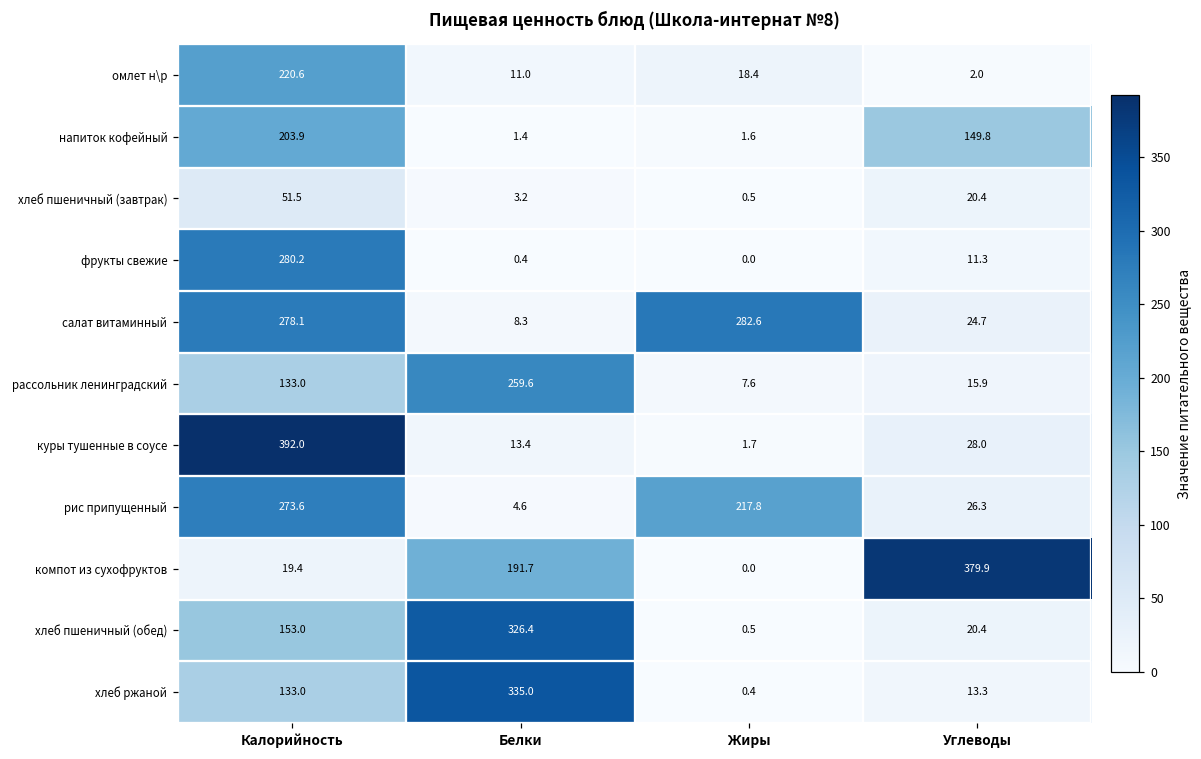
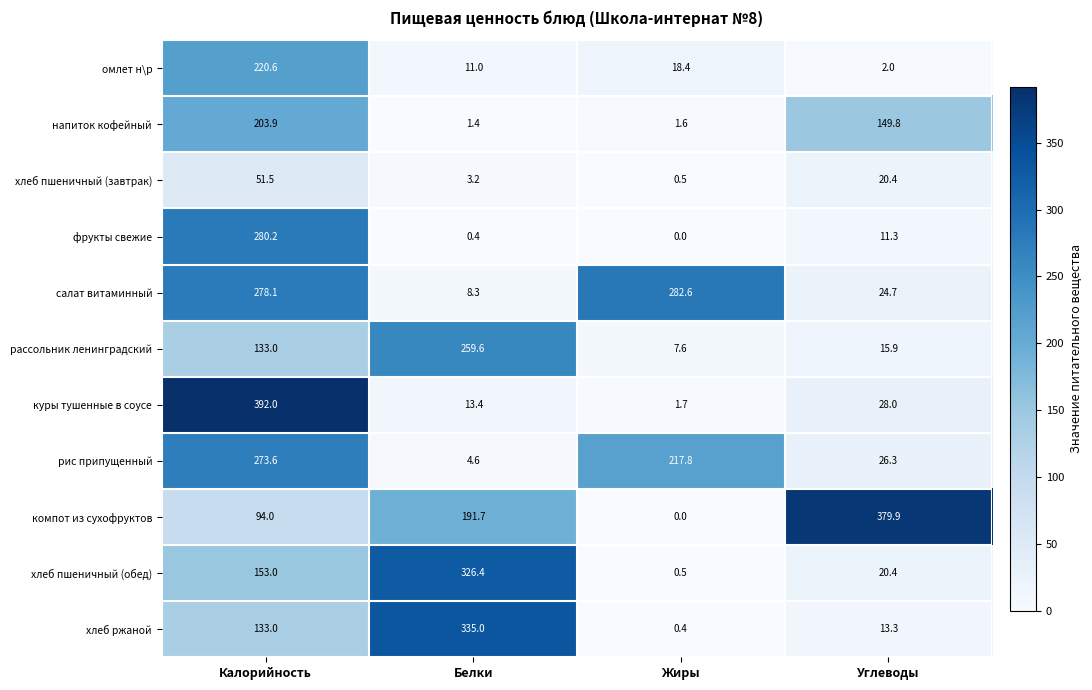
компот из сухофруктов, Калорийность: 19.4 -> 94.0
